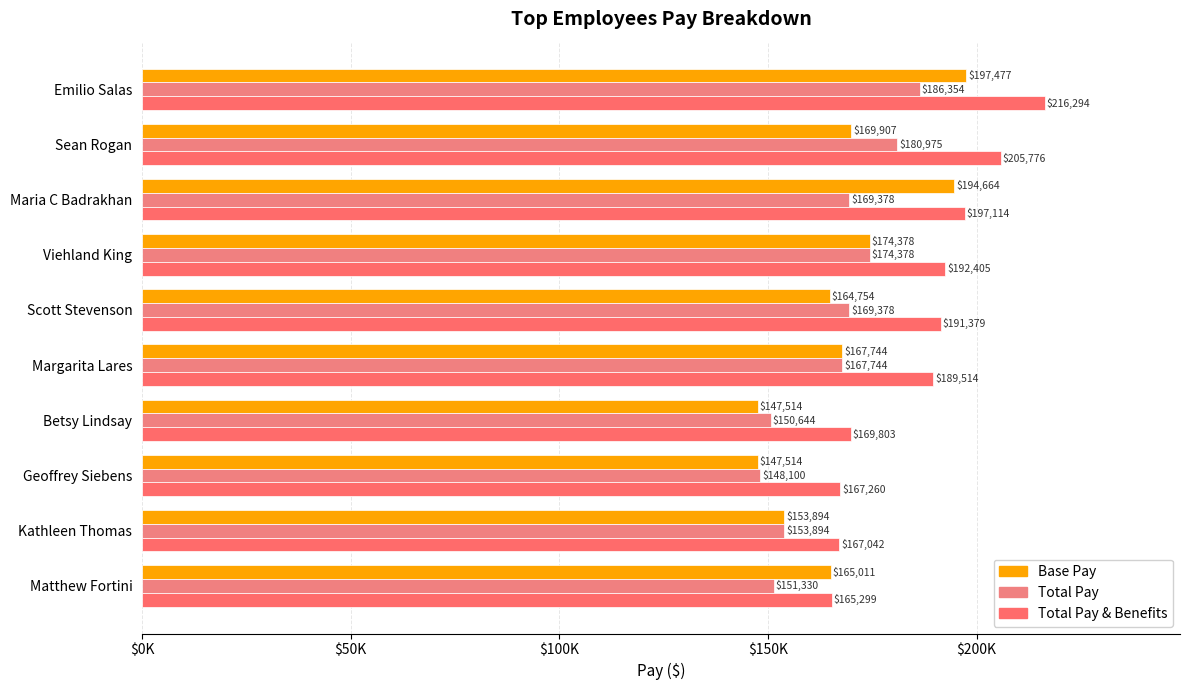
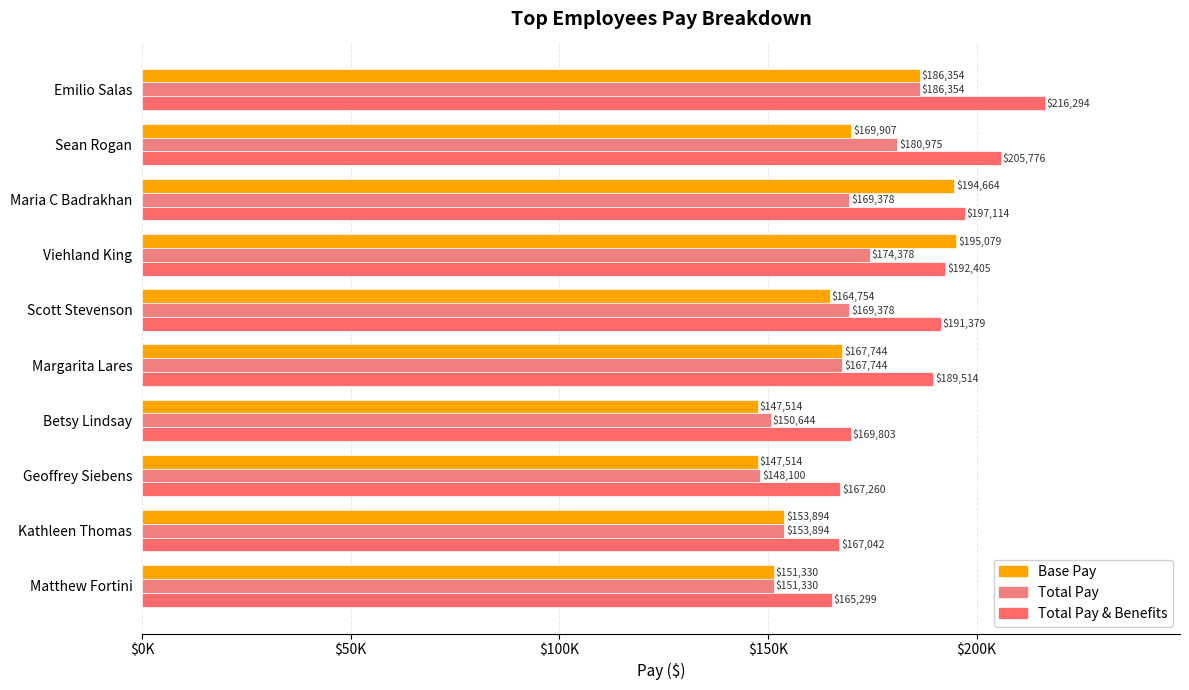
Base Pay, Emilio Salas: $197,477 -> $186,354
Base Pay, Viehland King: $174,378 -> $195,079
Base Pay, Matthew Fortini: $165,011 -> $151,330
